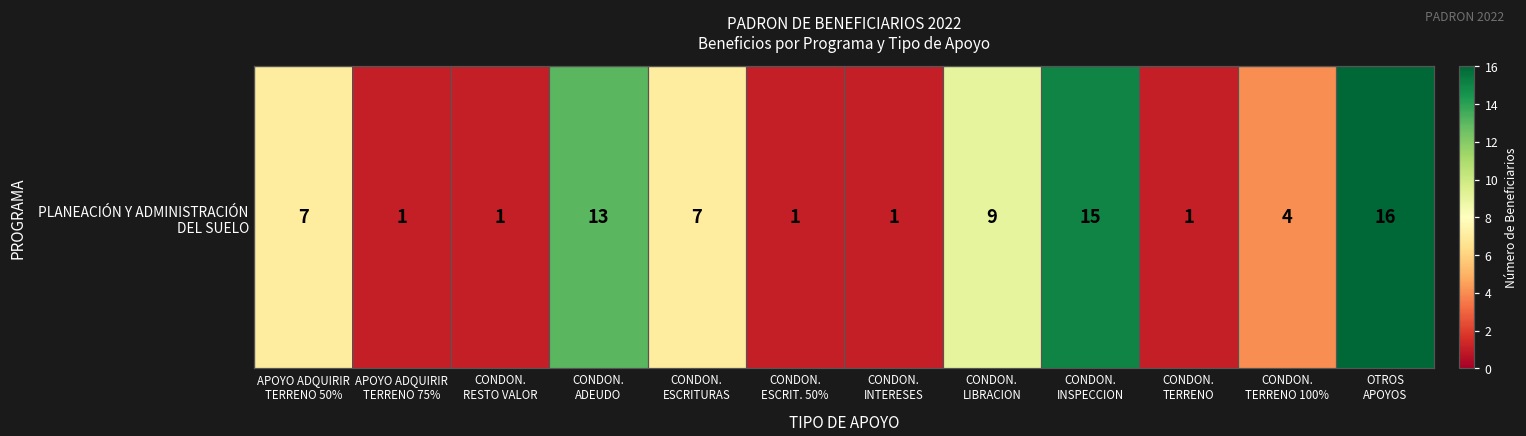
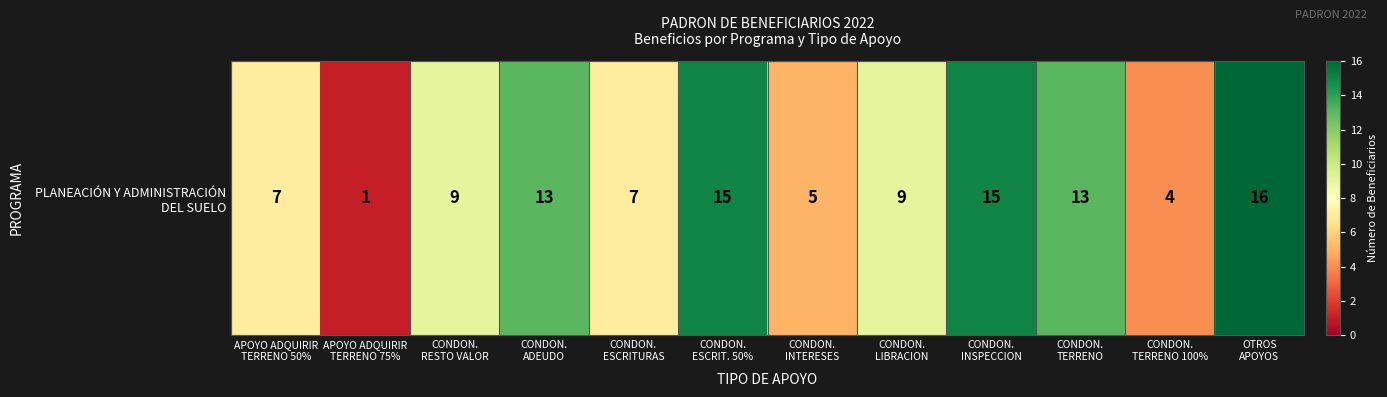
PLANEACIÓN Y ADMINISTRACIÓN DEL SUELO, CONDON. RESTO VALOR: 1 -> 9
PLANEACIÓN Y ADMINISTRACIÓN DEL SUELO, CONDON. ESCRIT. 50%: 1 -> 15
PLANEACIÓN Y ADMINISTRACIÓN DEL SUELO, CONDON. INTERESES: 1 -> 5
PLANEACIÓN Y ADMINISTRACIÓN DEL SUELO, CONDON. TERRENO: 1 -> 13
